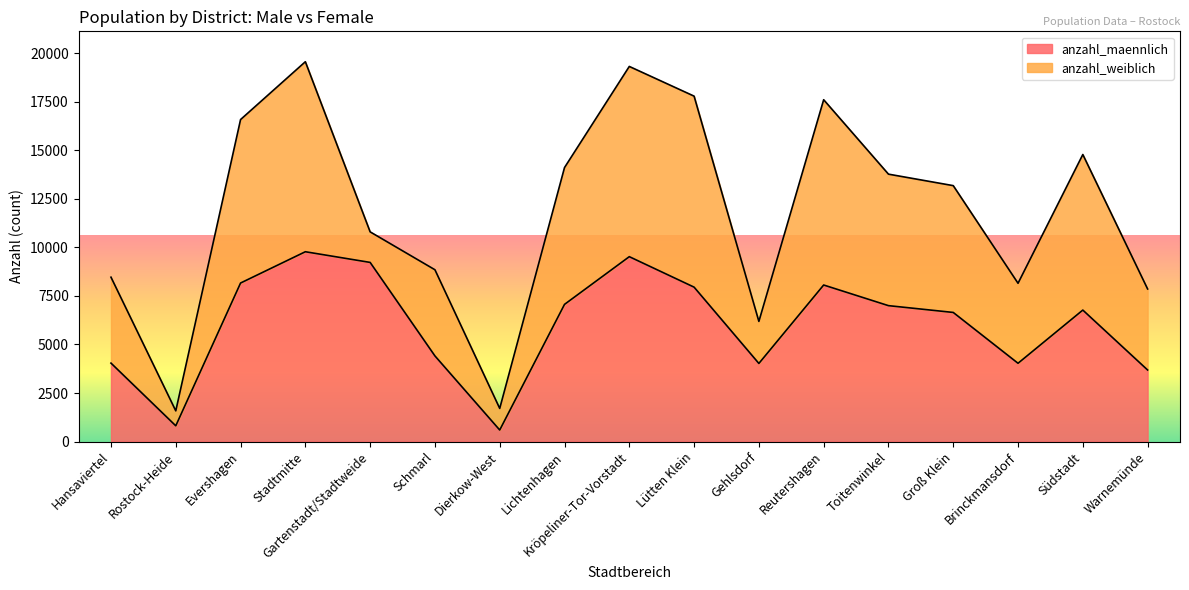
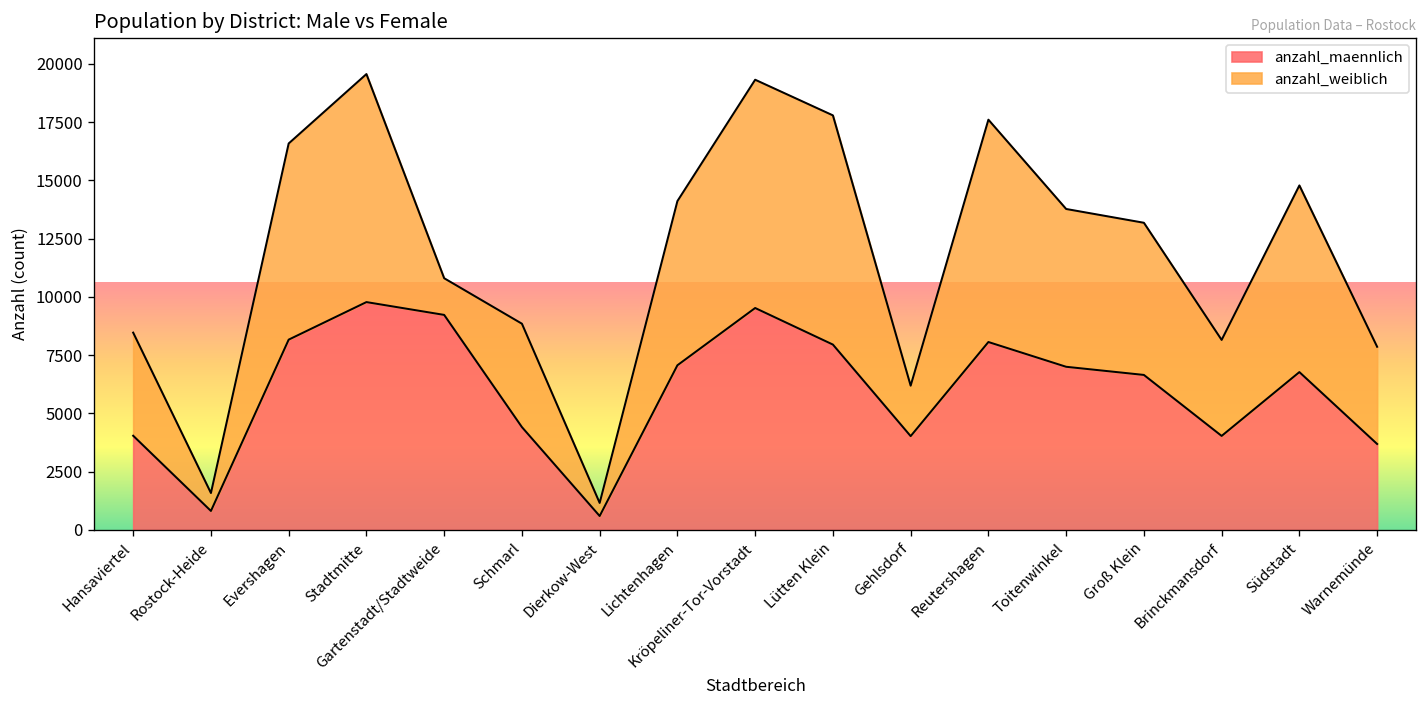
anzahl_weiblich, Dierkow-West: 1100 -> 600
